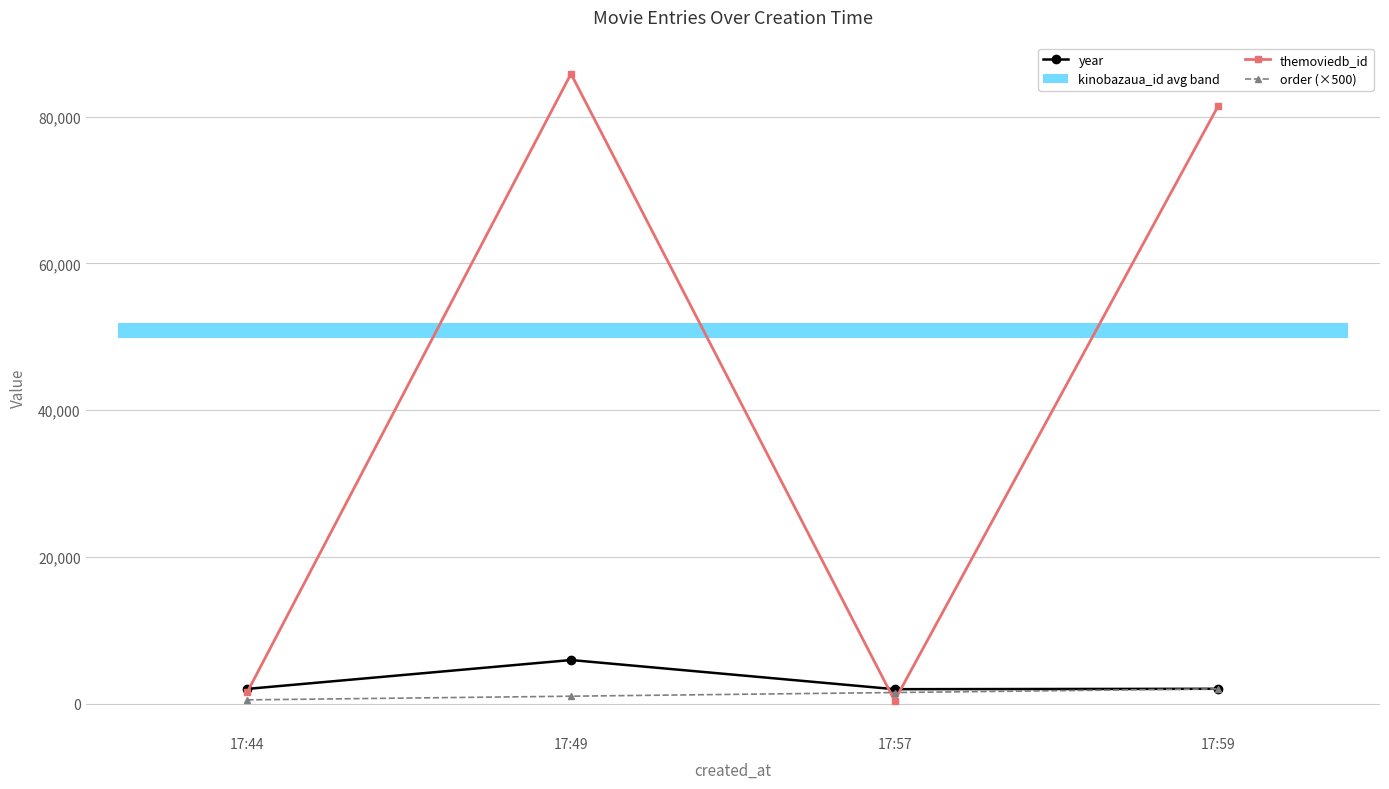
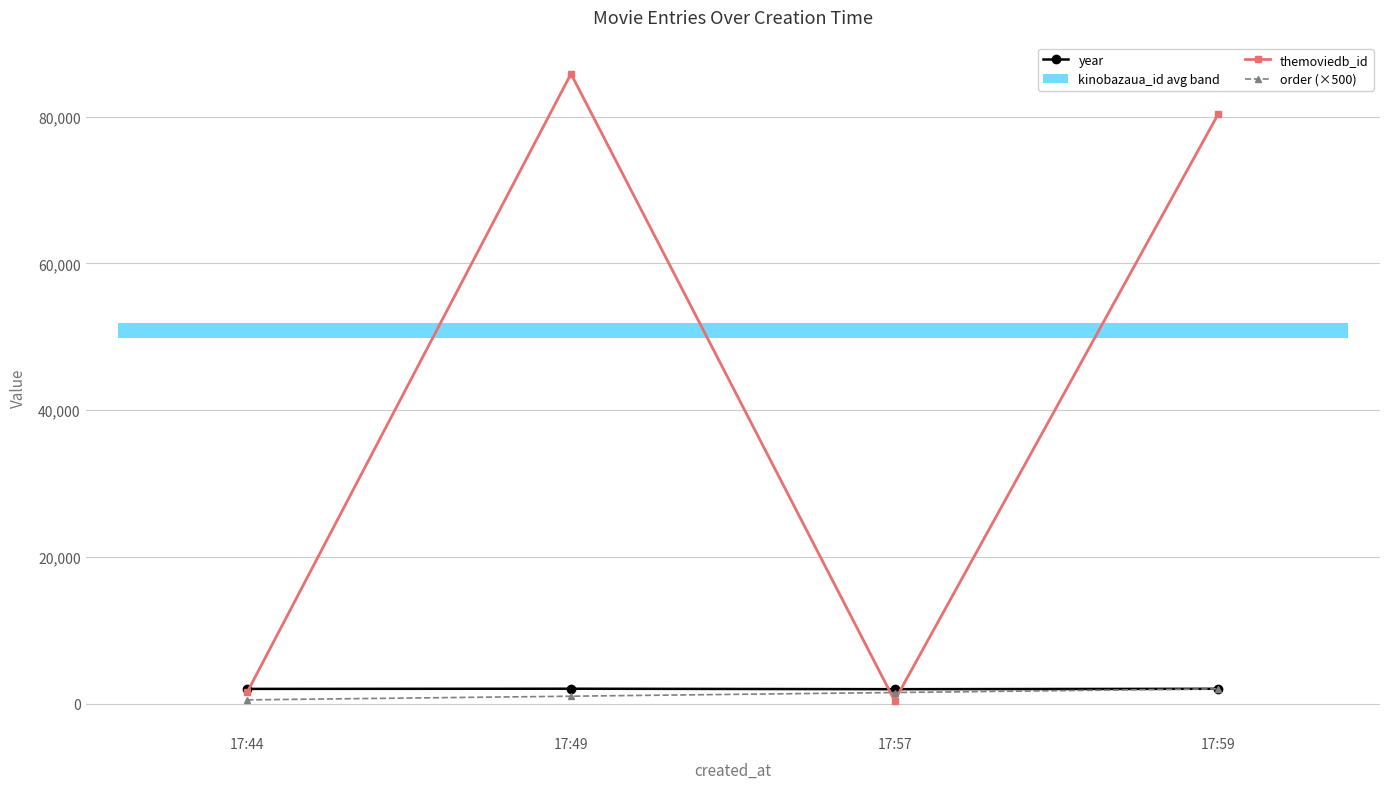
year, 17:49: 6,000 -> 2,000
themoviedb_id, 17:59: 81,000 -> 80,000
